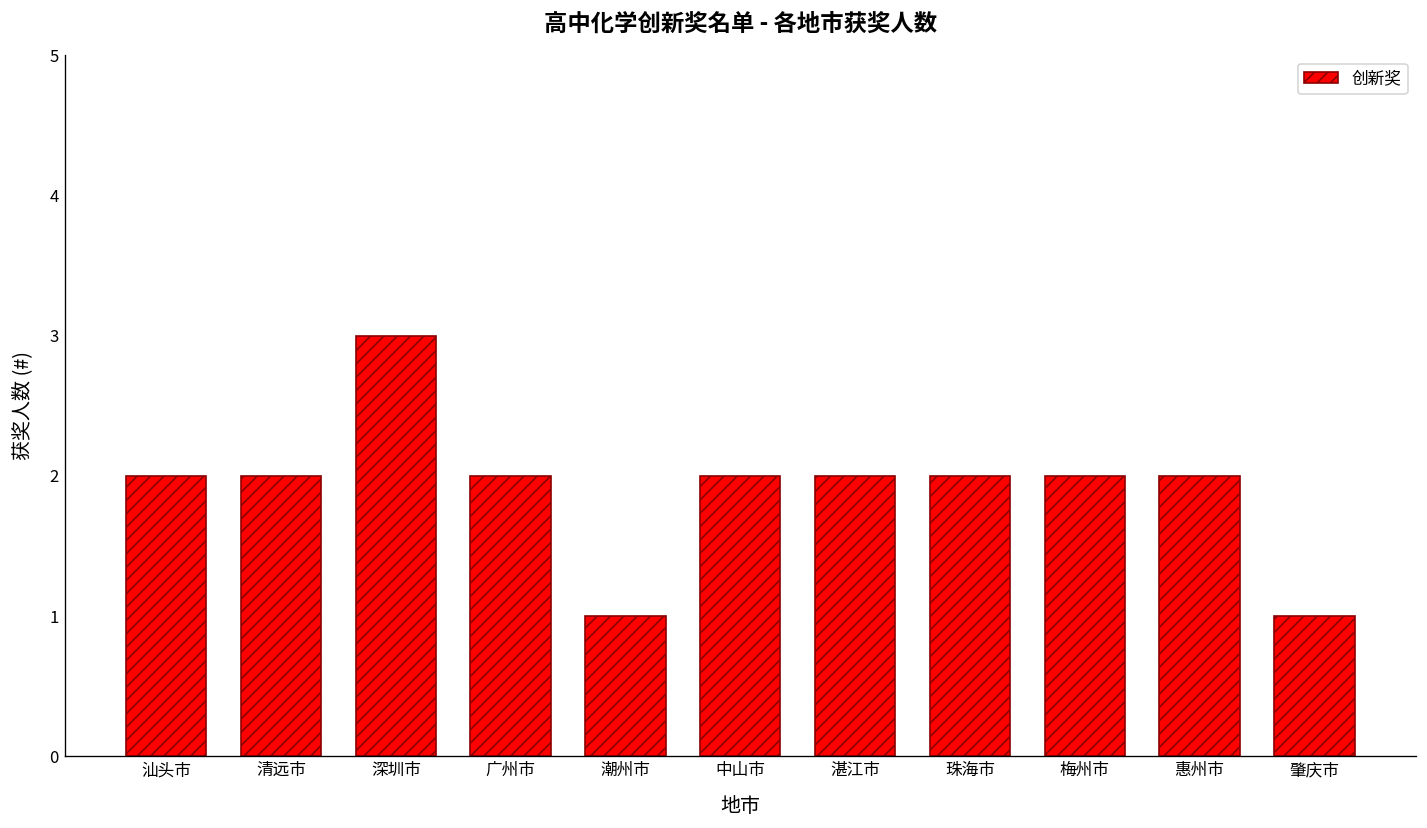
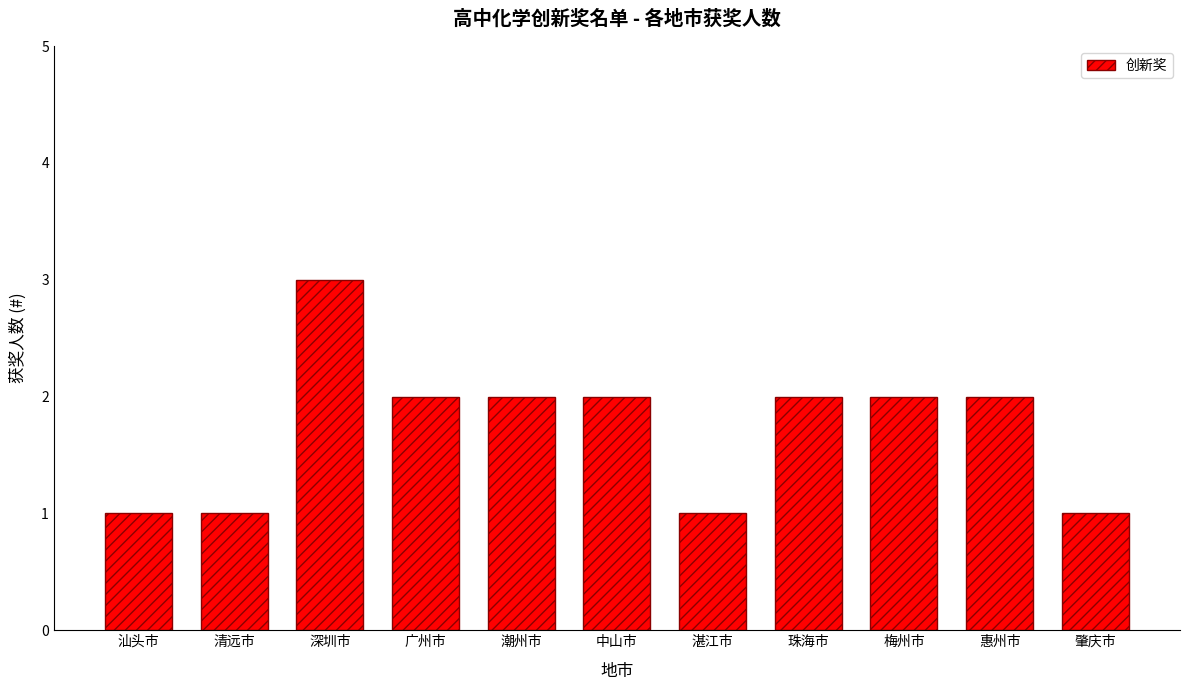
汕头市: 2 -> 1
清远市: 2 -> 1
潮州市: 1 -> 2
湛江市: 2 -> 1
